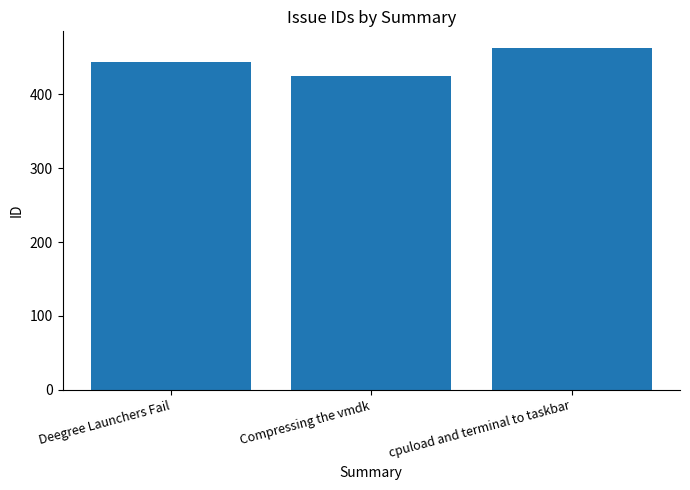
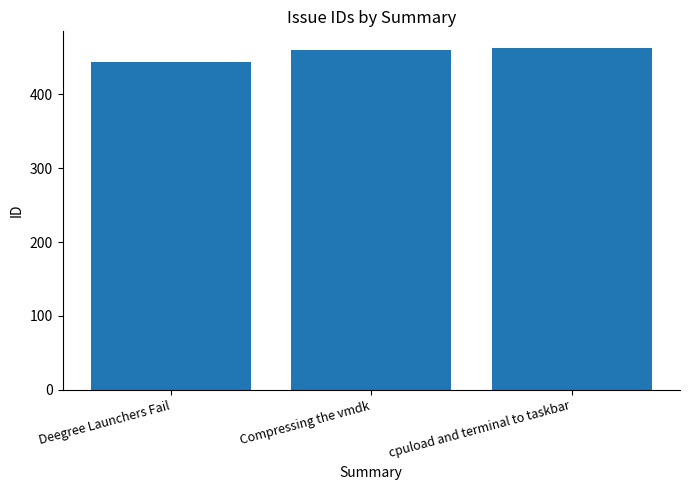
Compressing the vmdk: 430 -> 460
